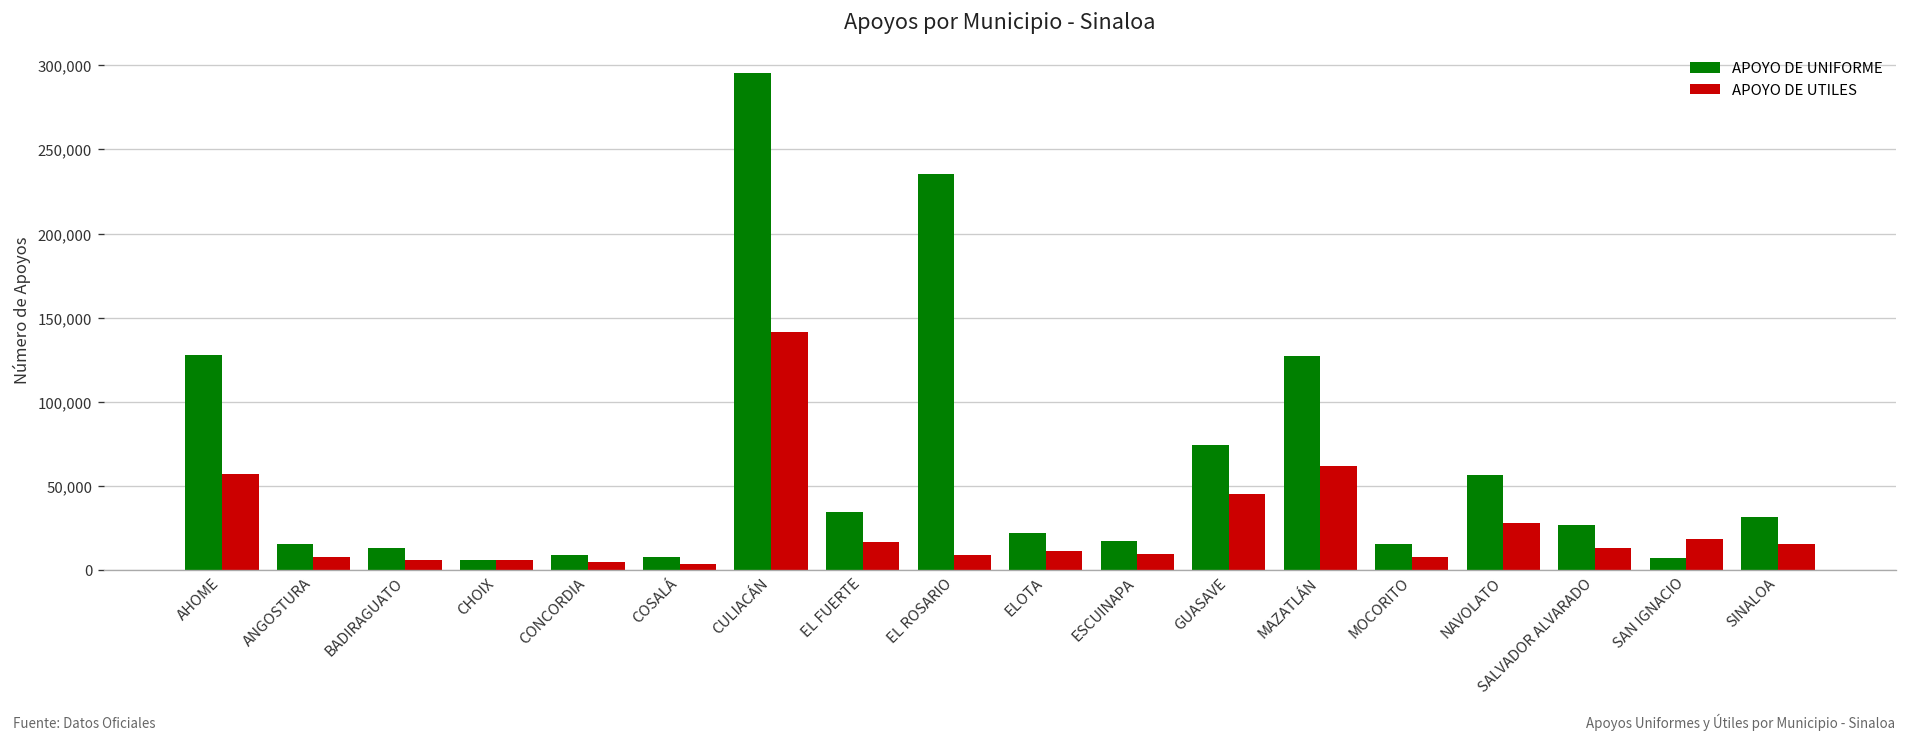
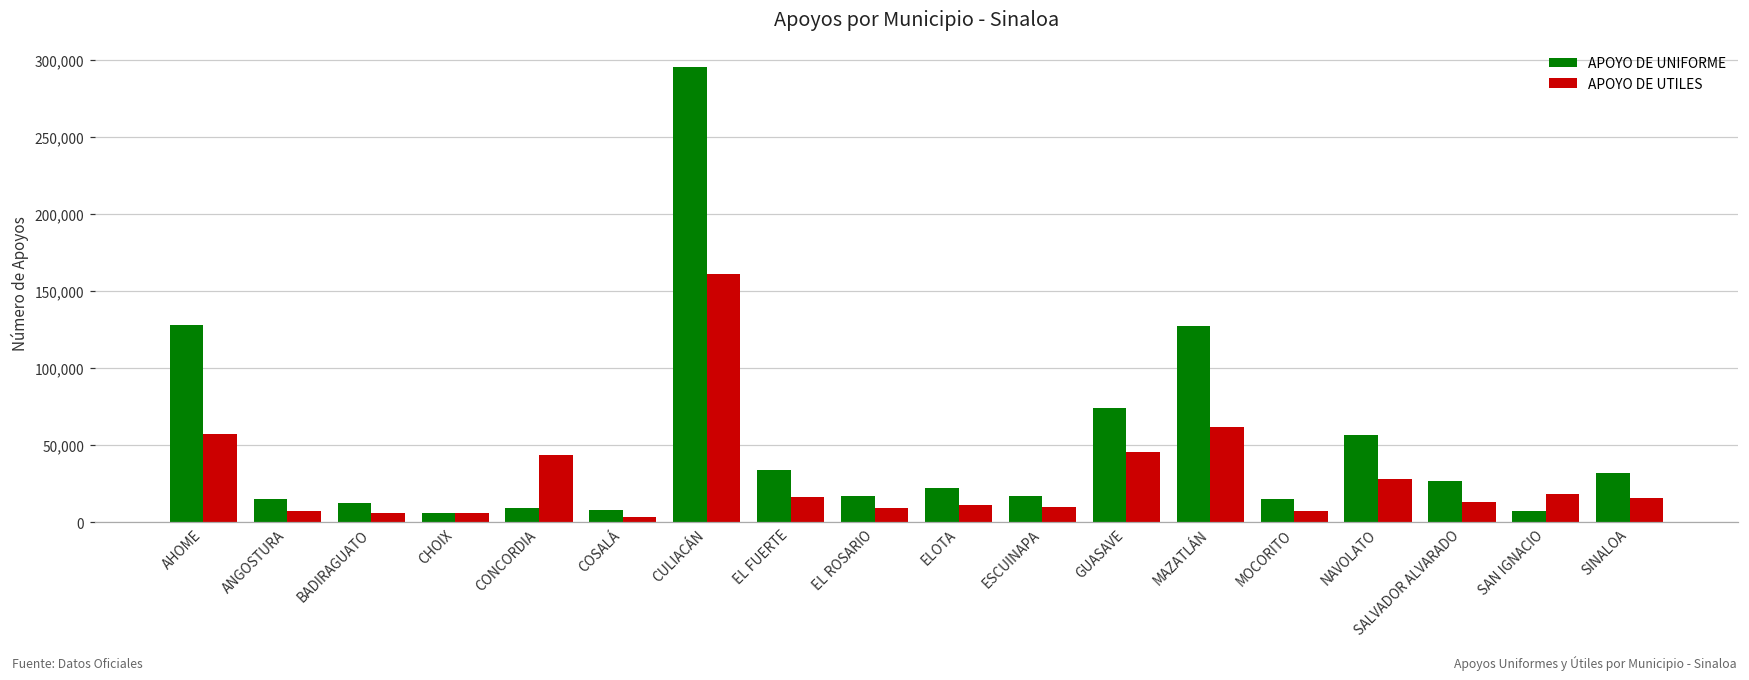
APOYO DE UTILES, CONCORDIA: 4,000 -> 44,000
APOYO DE UTILES, CULIACÁN: 142,000 -> 161,000
APOYO DE UNIFORME, EL ROSARIO: 235,000 -> 17,000
